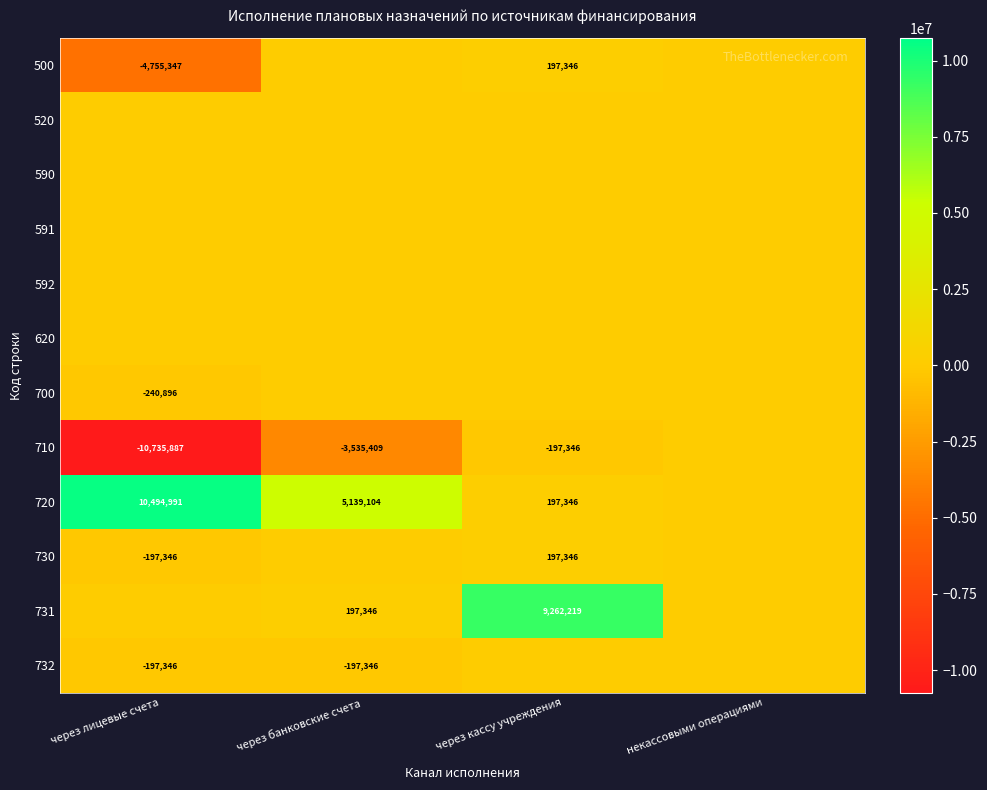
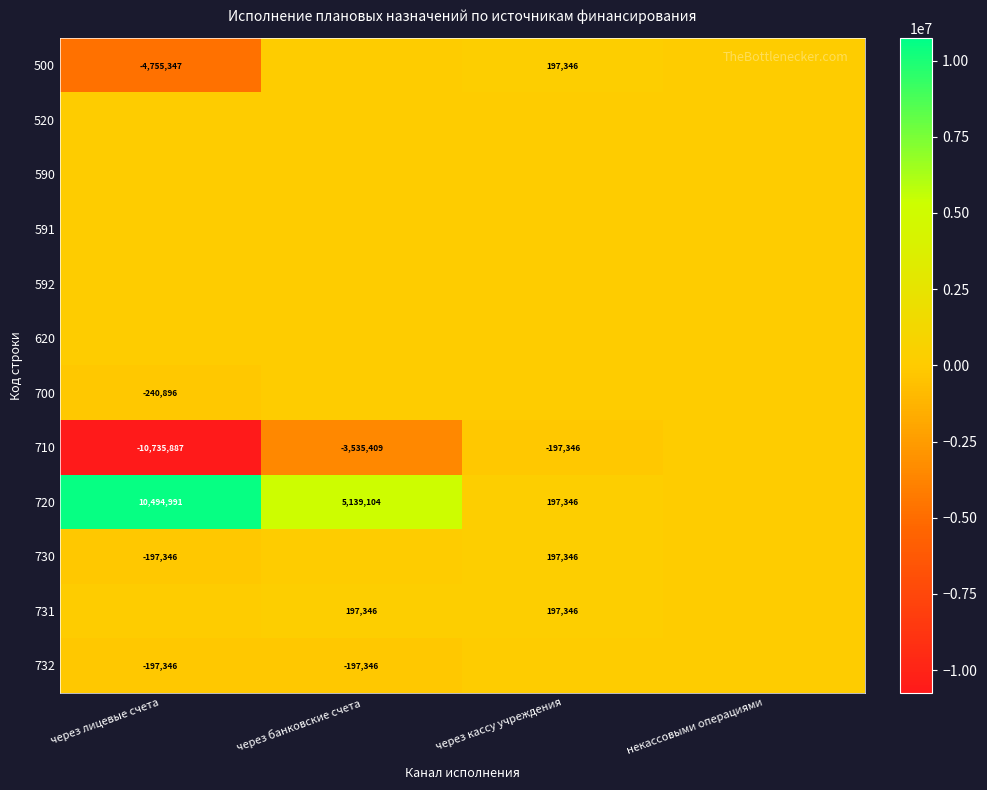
731, через кассу учреждения: 9,262,219 -> 197,346
